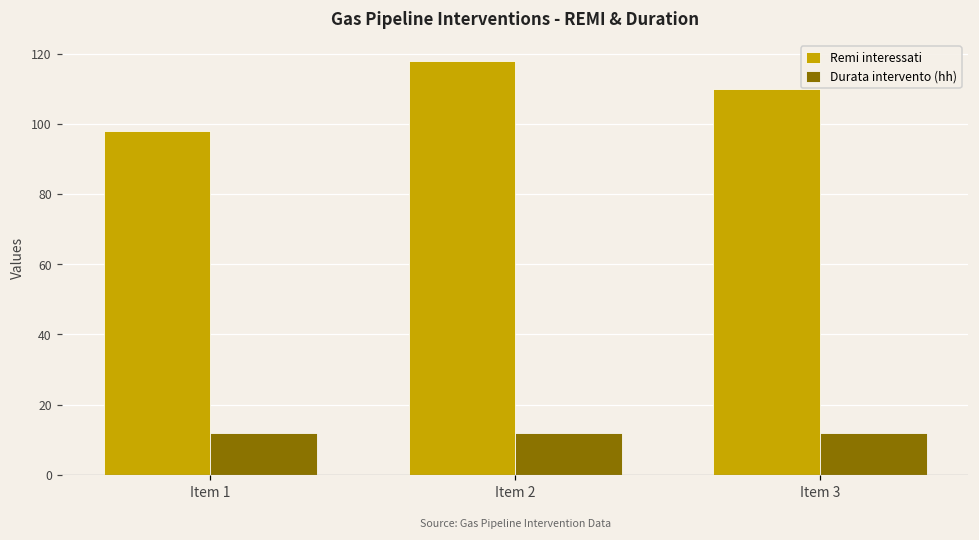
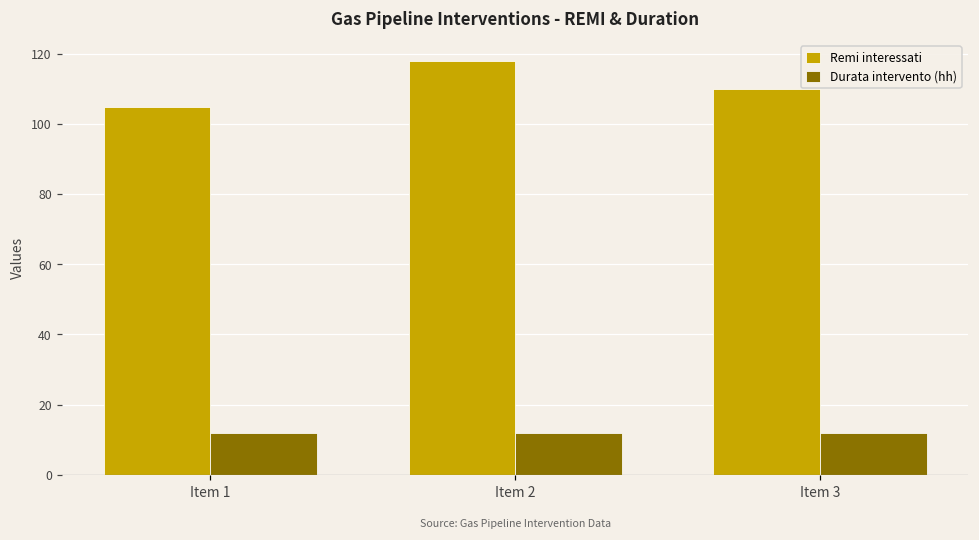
Remi interessati, Item 1: 98 -> 105
